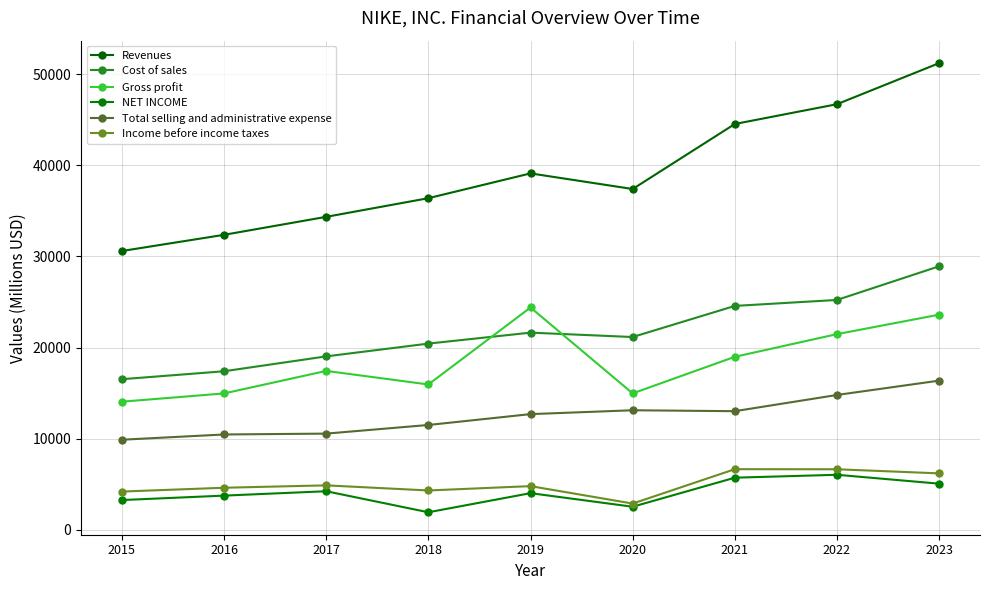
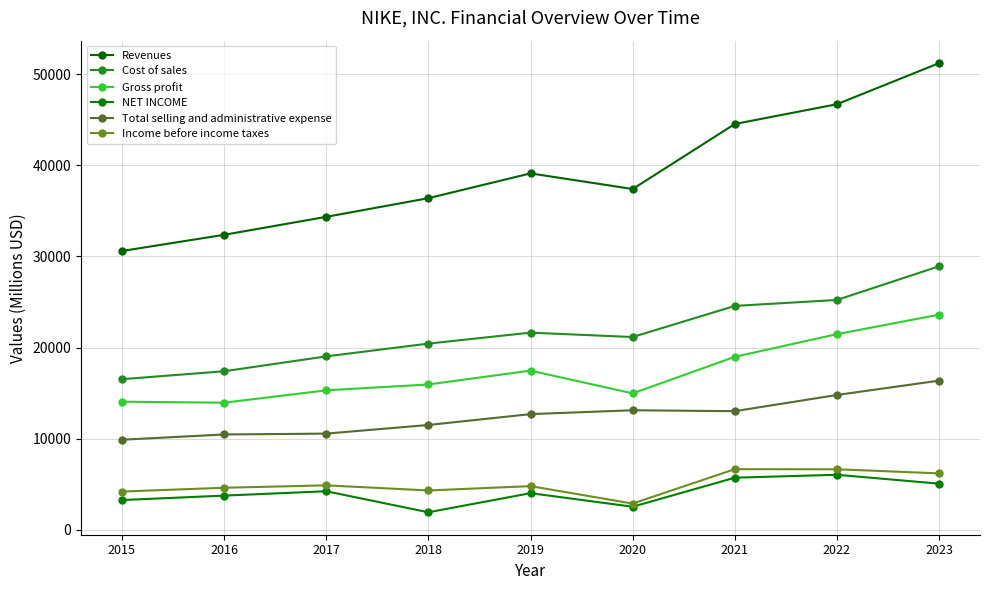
Gross profit, 2016: 15000 -> 14000
Gross profit, 2017: 17000 -> 15000
Gross profit, 2019: 24000 -> 17000
